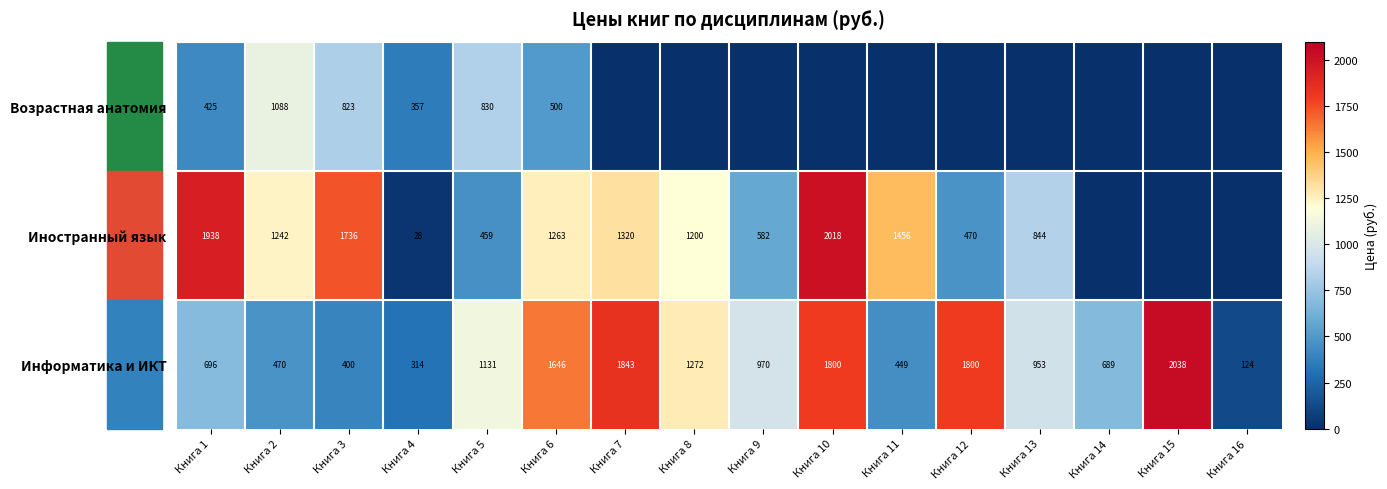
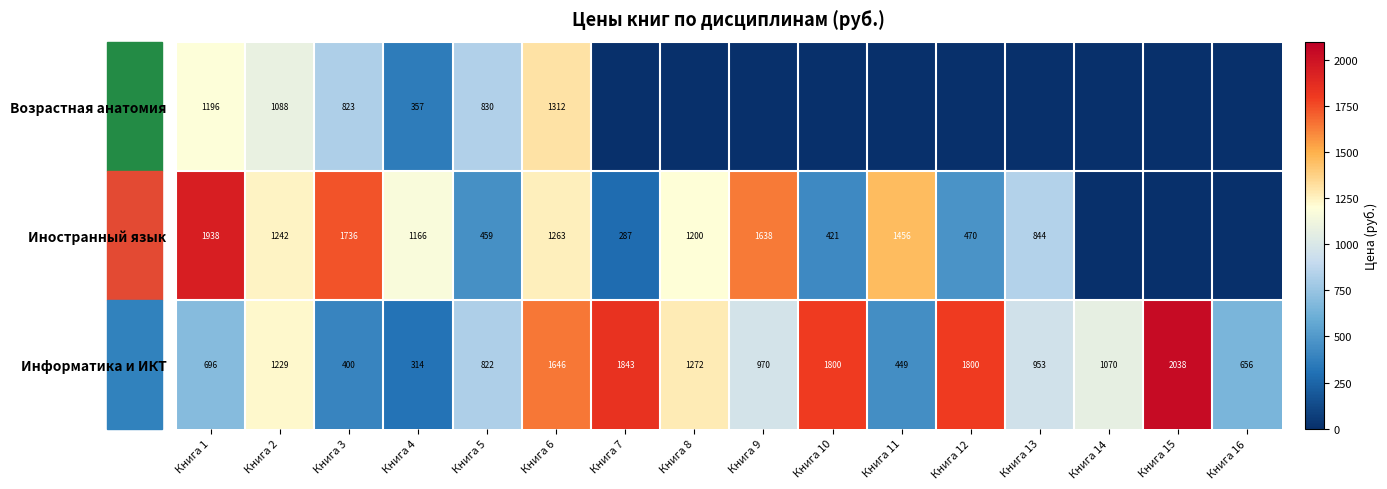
Возрастная анатомия, Книга 1: 425 -> 1196
Возрастная анатомия, Книга 6: 500 -> 1312
Иностранный язык, Книга 4: 28 -> 1166
Иностранный язык, Книга 7: 1320 -> 287
Иностранный язык, Книга 9: 582 -> 1638
Иностранный язык, Книга 10: 2018 -> 421
Информатика и ИКТ, Книга 2: 470 -> 1229
Информатика и ИКТ, Книга 5: 1131 -> 822
Информатика и ИКТ, Книга 14: 689 -> 1070
Информатика и ИКТ, Книга 16: 124 -> 656
